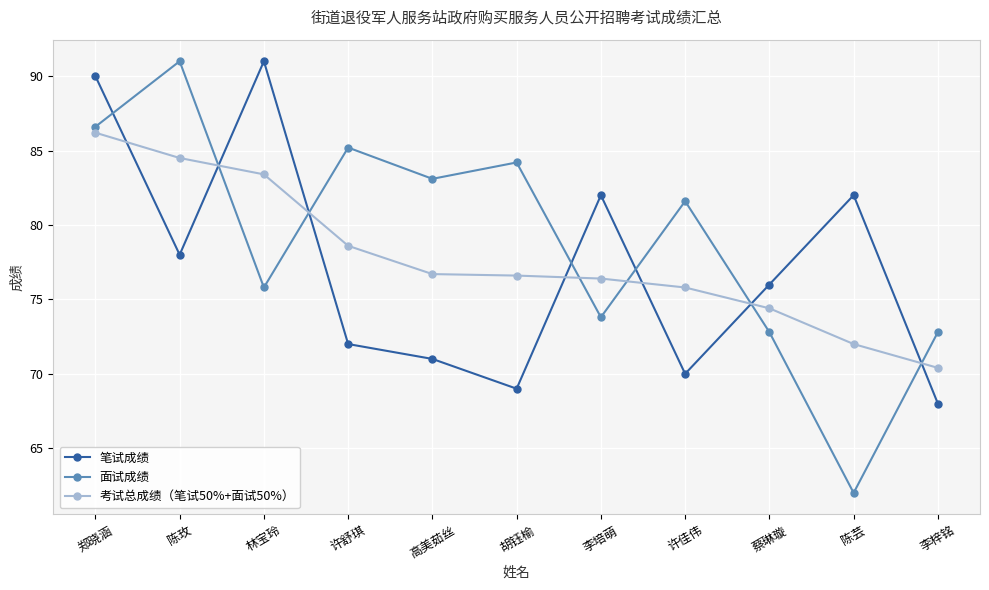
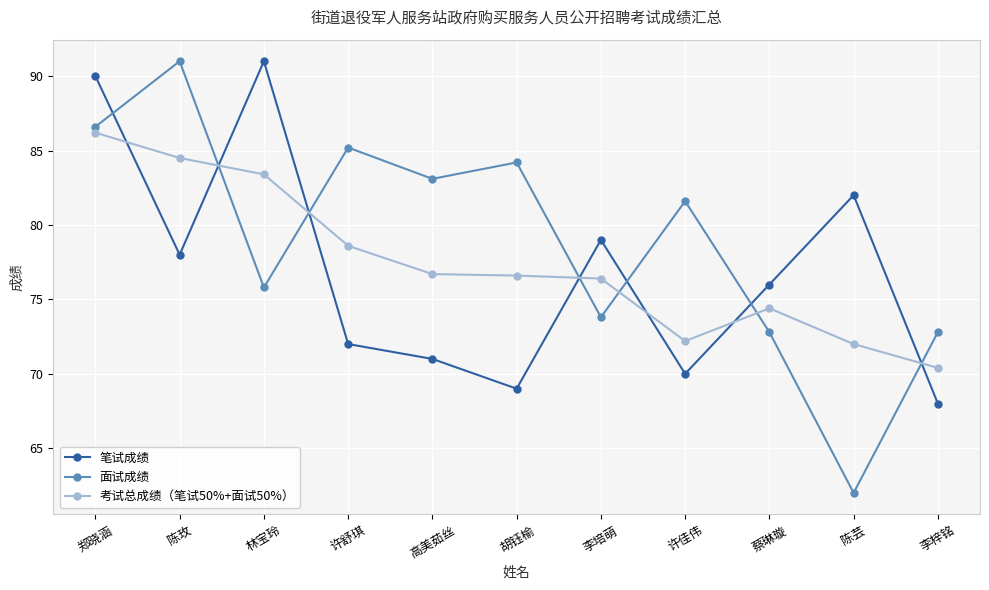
笔试成绩, 李培萌: 82 -> 79
考试总成绩（笔试50%+面试50%）, 许佳伟: 75.8 -> 72.2
